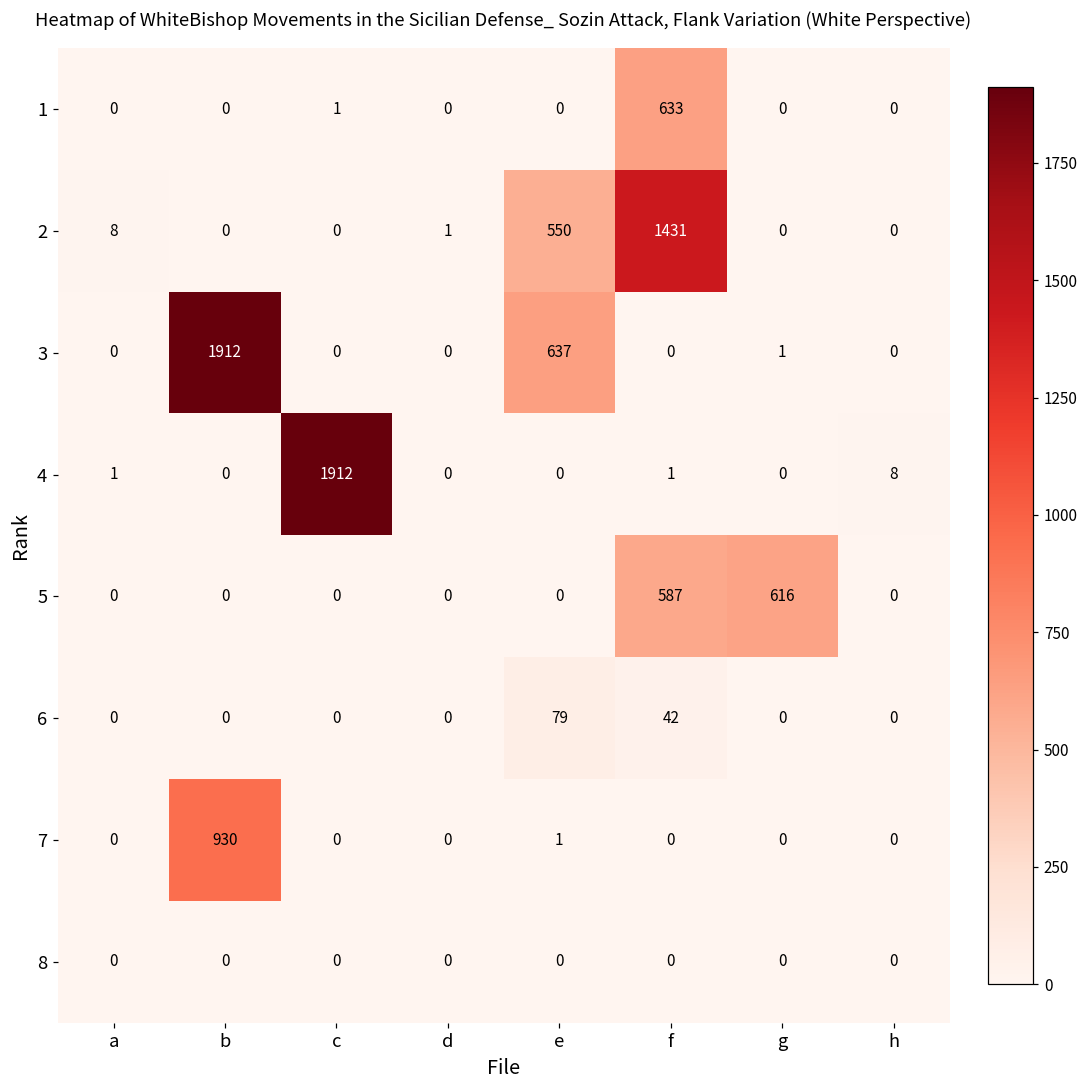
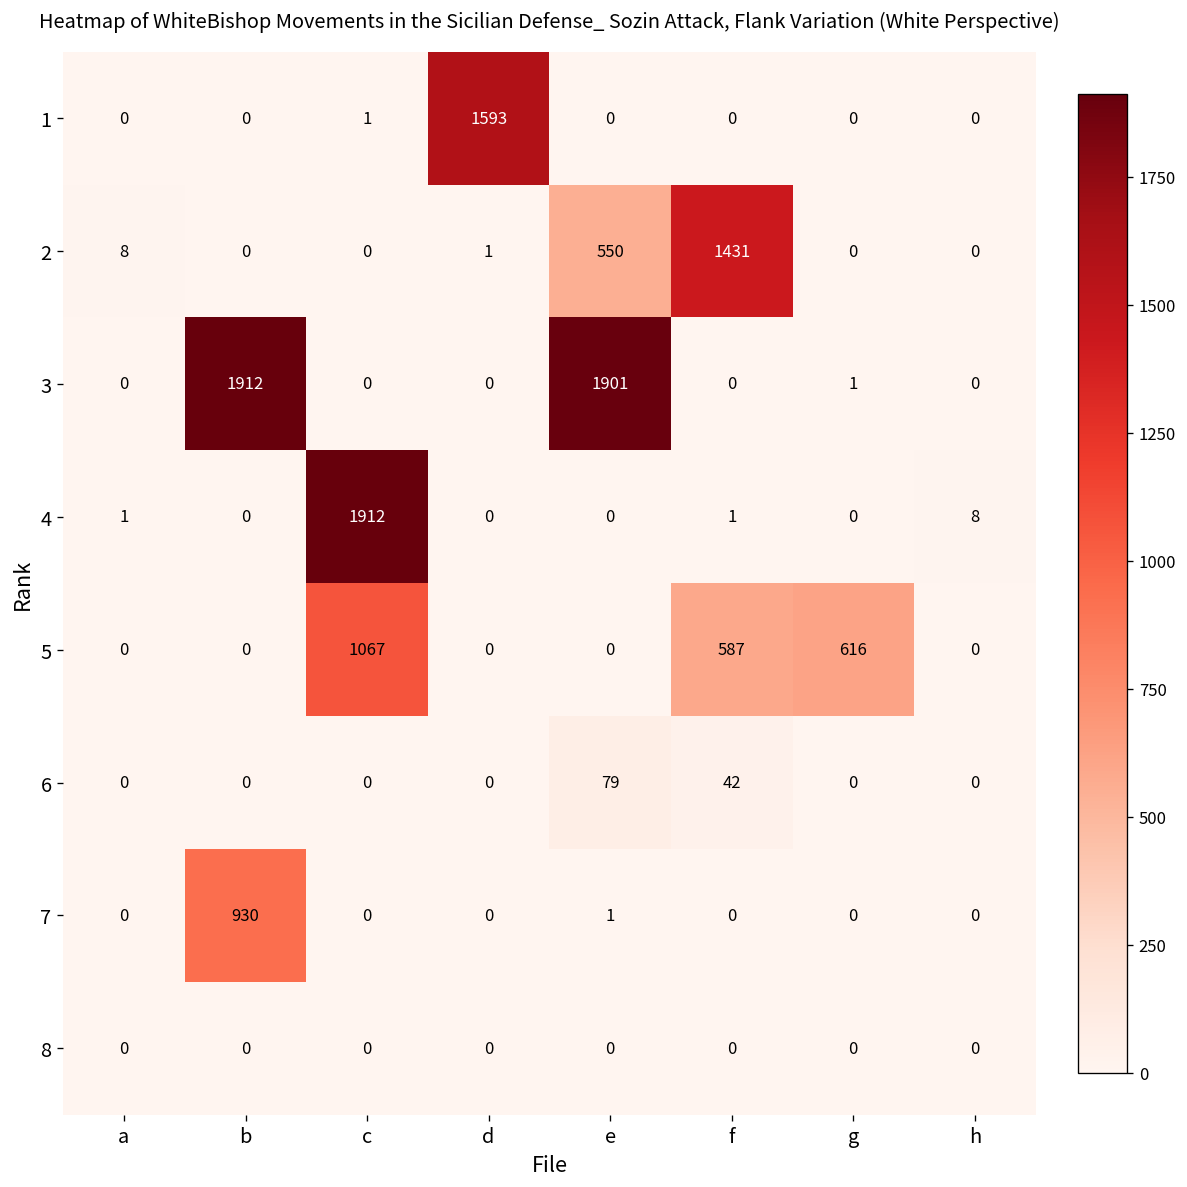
1, d: 0 -> 1593
1, f: 633 -> 0
3, e: 637 -> 1901
5, c: 0 -> 1067
